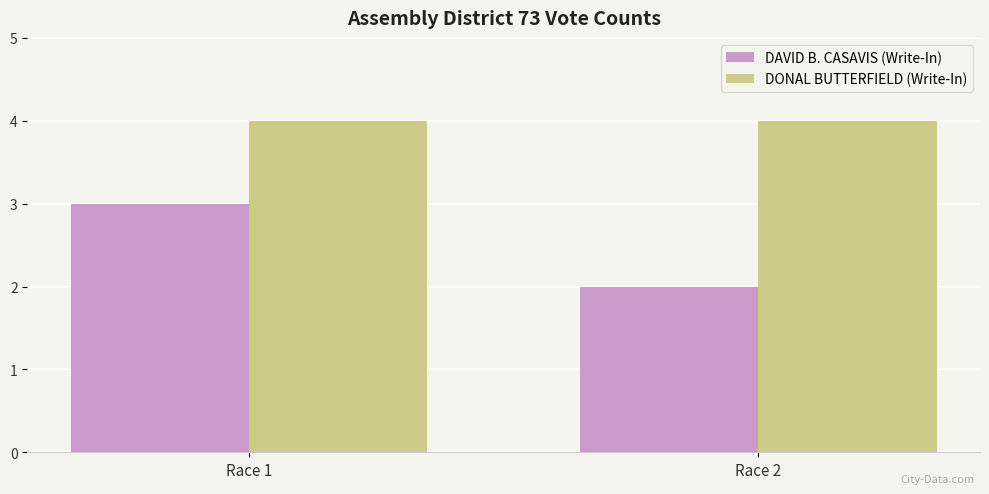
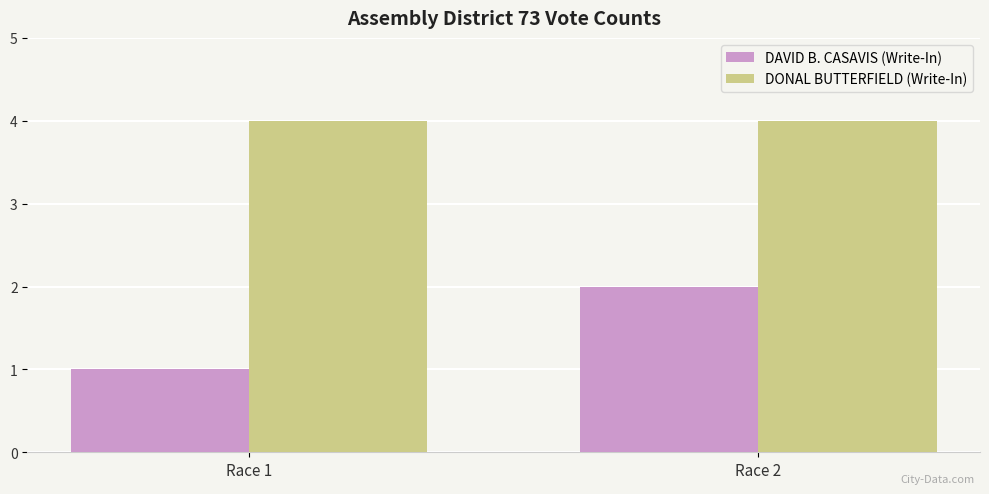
DAVID B. CASAVIS (Write-In), Race 1: 3 -> 1
